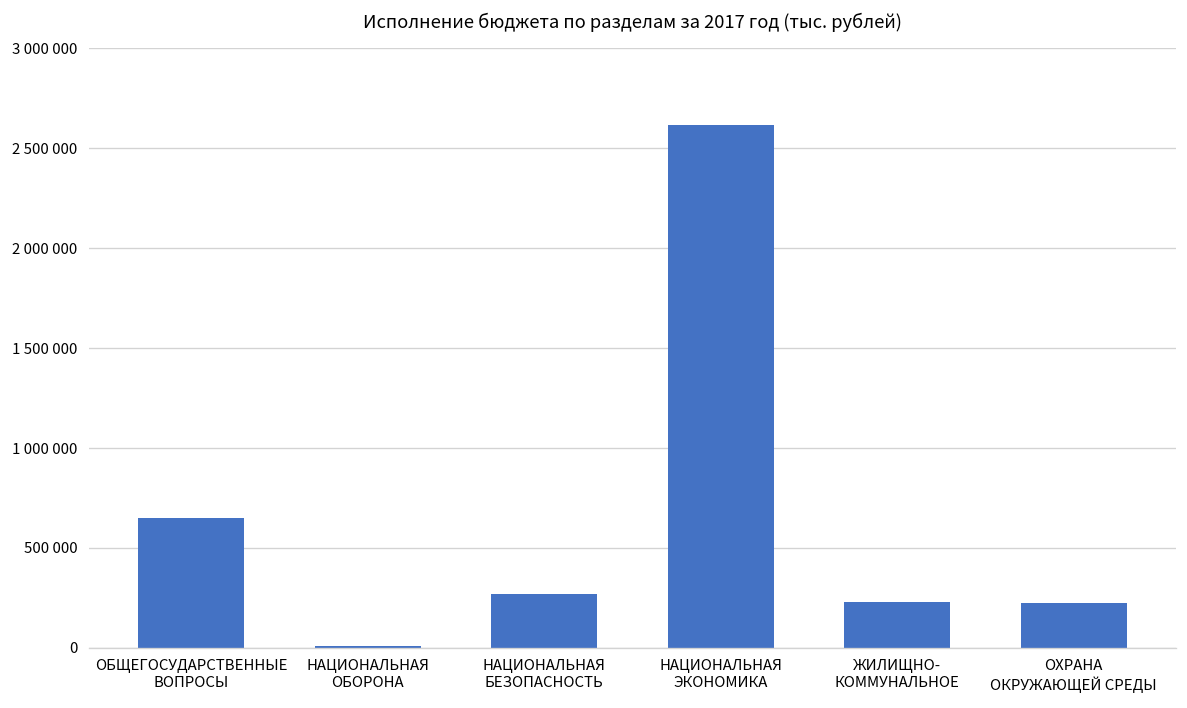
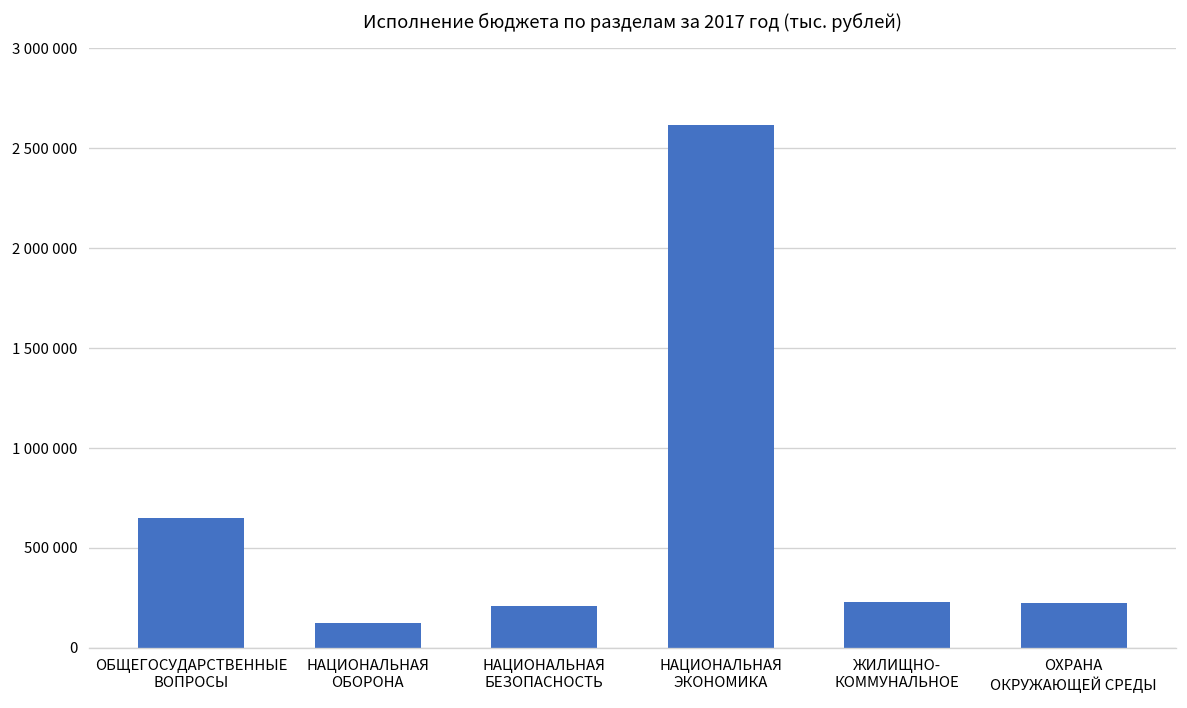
НАЦИОНАЛЬНАЯ ОБОРОНА: 10000 -> 120000
НАЦИОНАЛЬНАЯ БЕЗОПАСНОСТЬ: 270000 -> 210000
